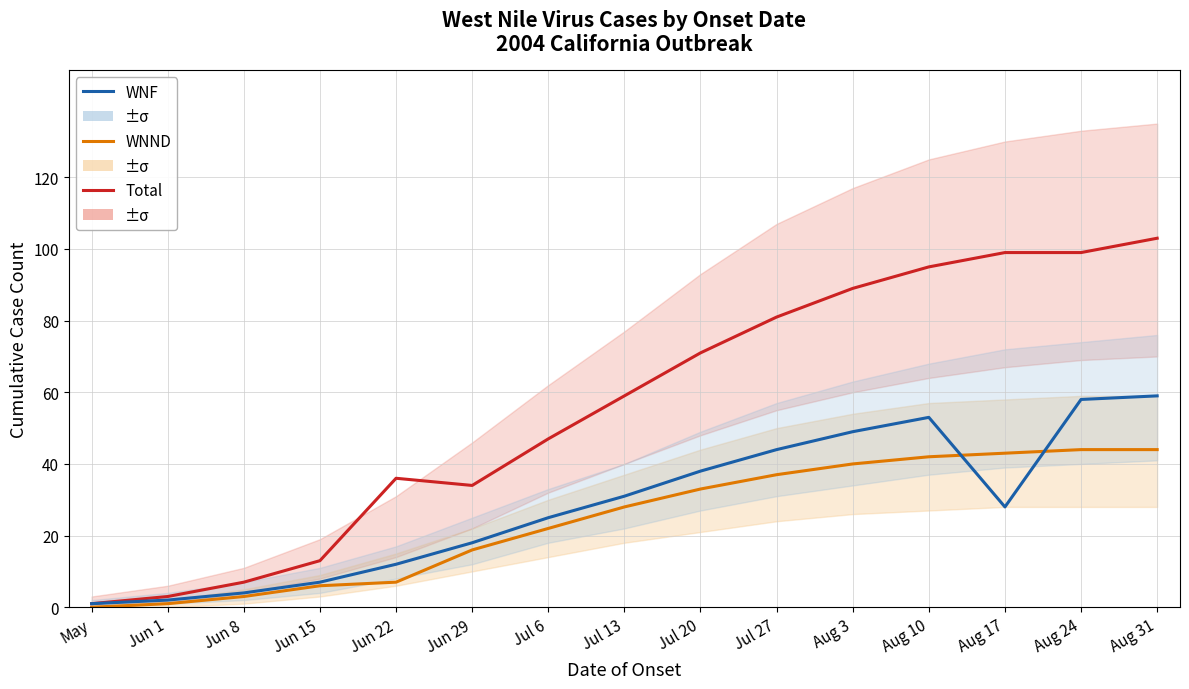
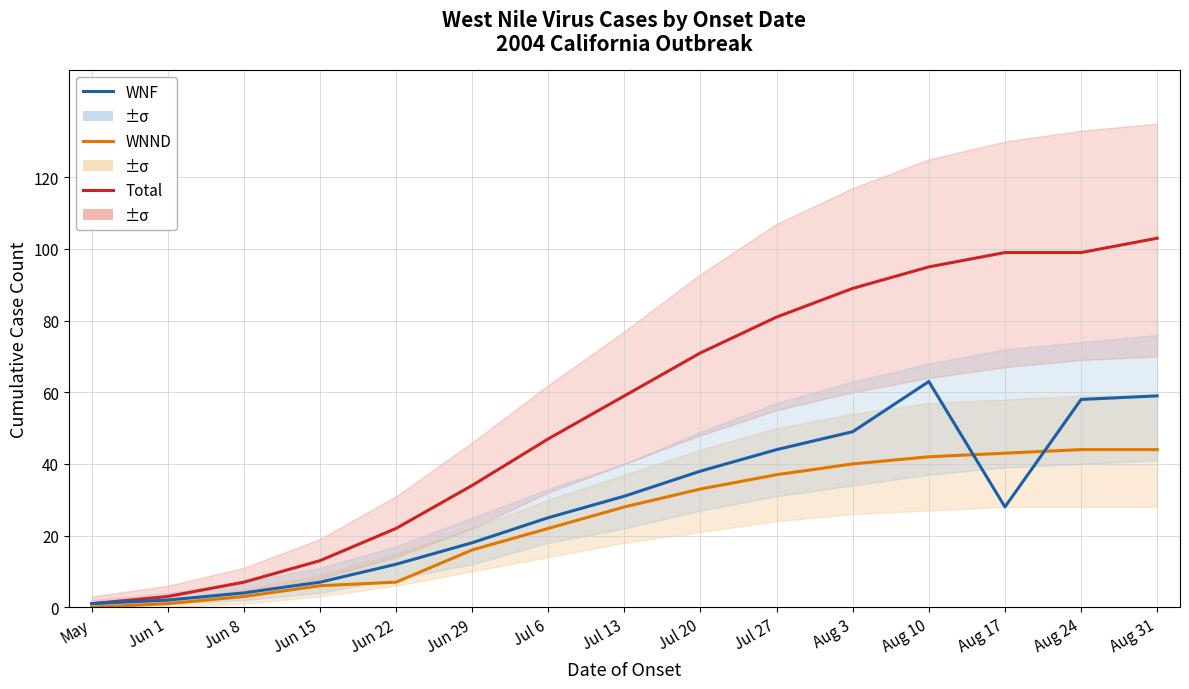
Total, Jun 22: 36 -> 22
WNF, Aug 10: 53 -> 63
